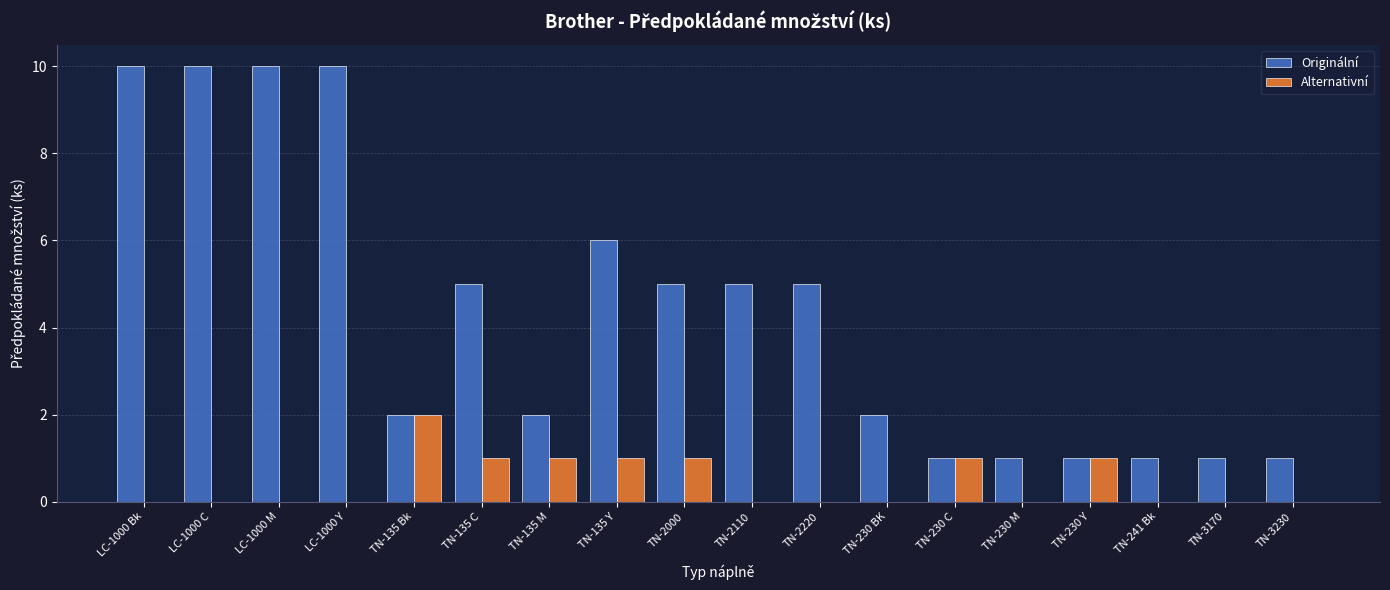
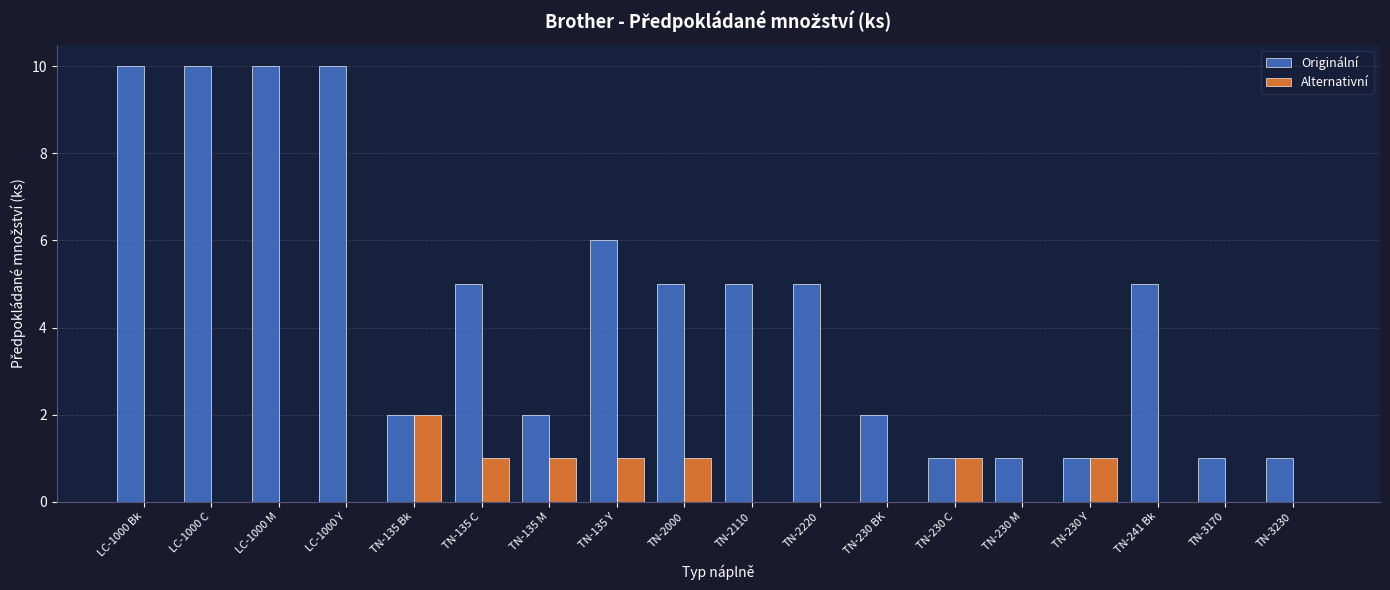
Originální, TN-241 Bk: 1 -> 5
